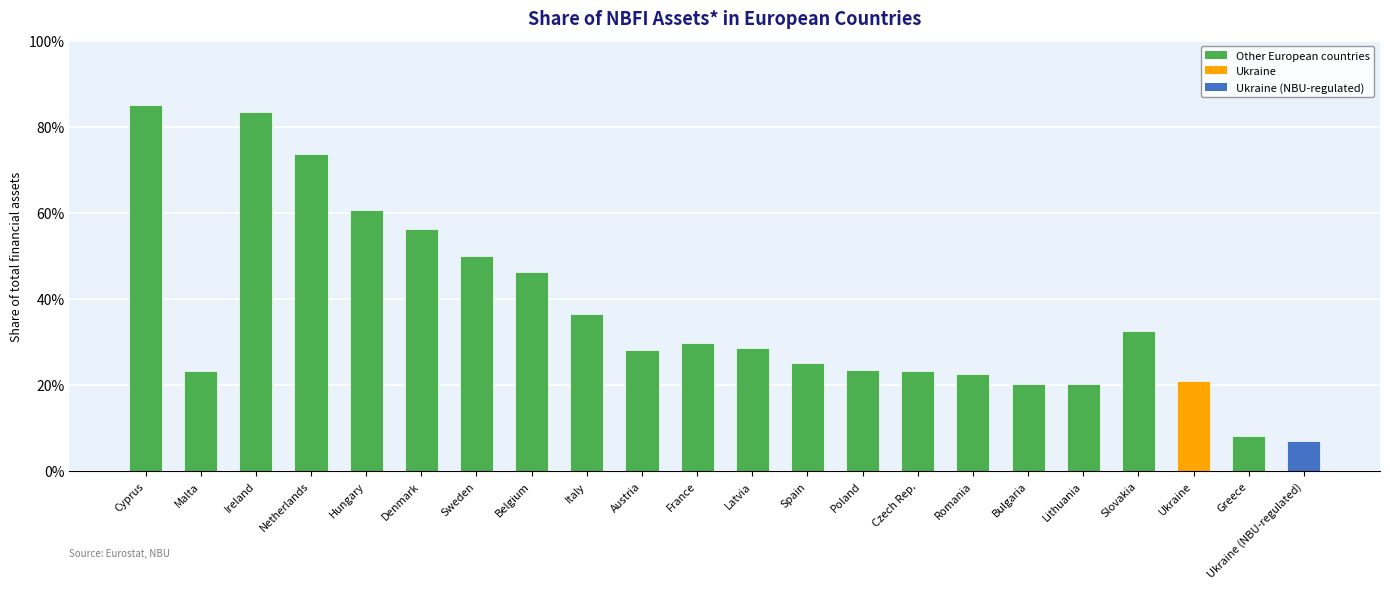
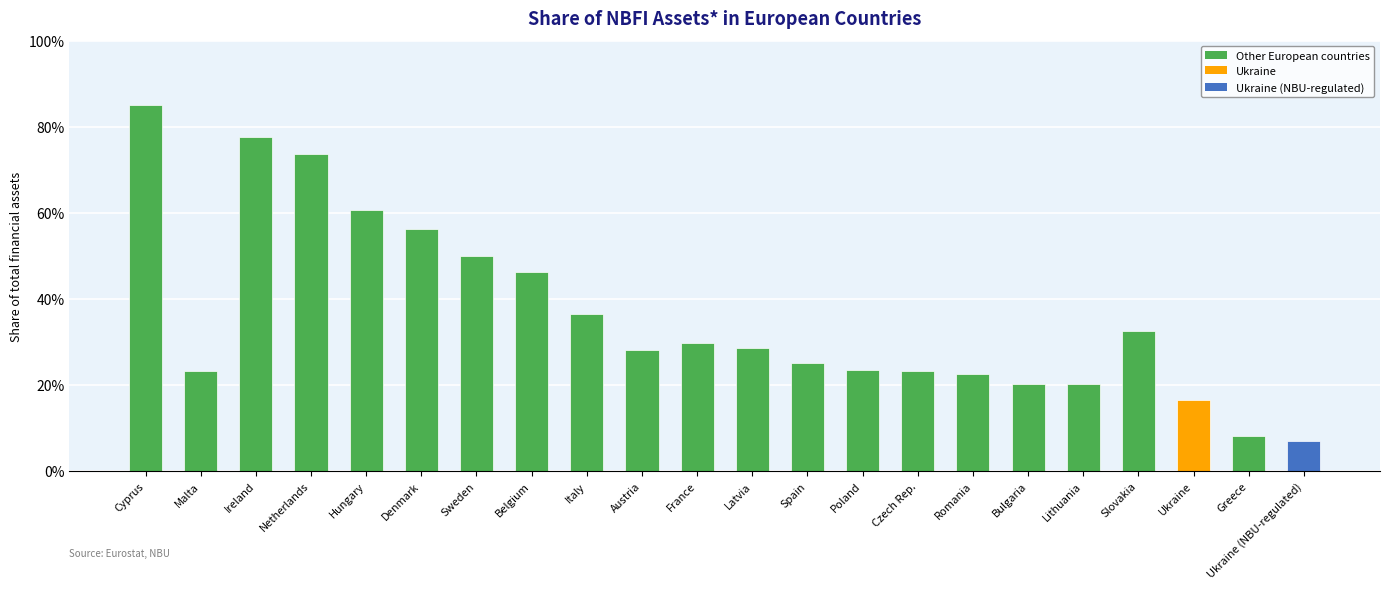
Ireland: 83% -> 78%
Ukraine: 21% -> 16%
